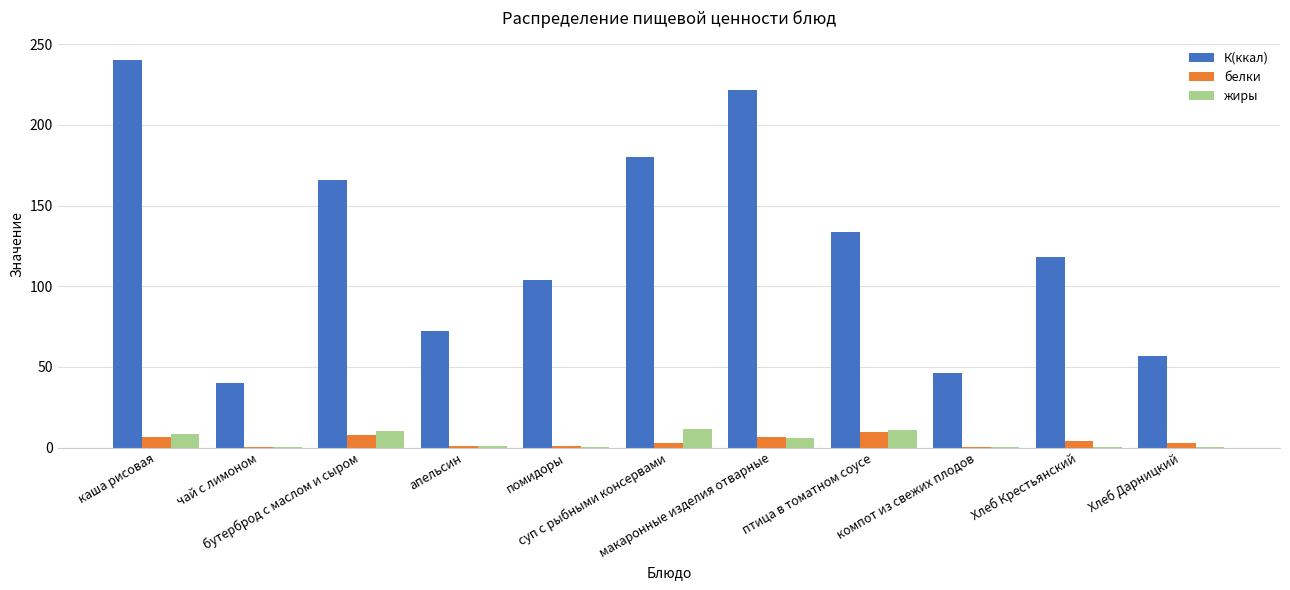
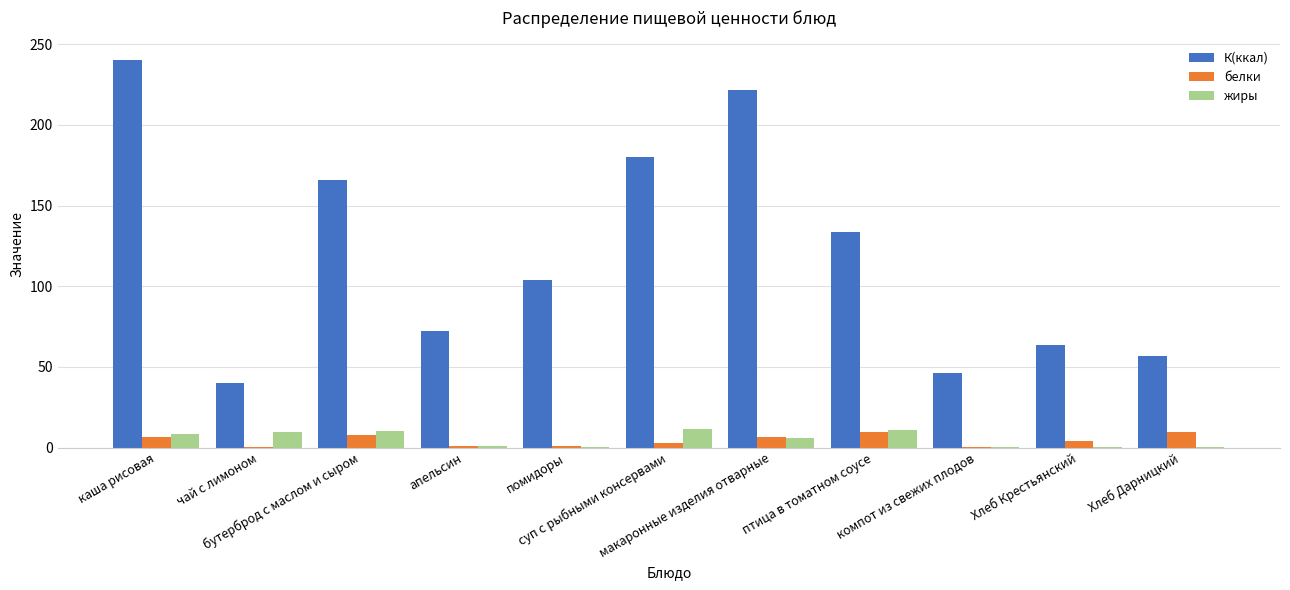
жиры, чай с лимоном: 0 -> 10
К(ккал), Хлеб Крестьянский: 118 -> 64
белки, Хлеб Дарницкий: 3 -> 10
